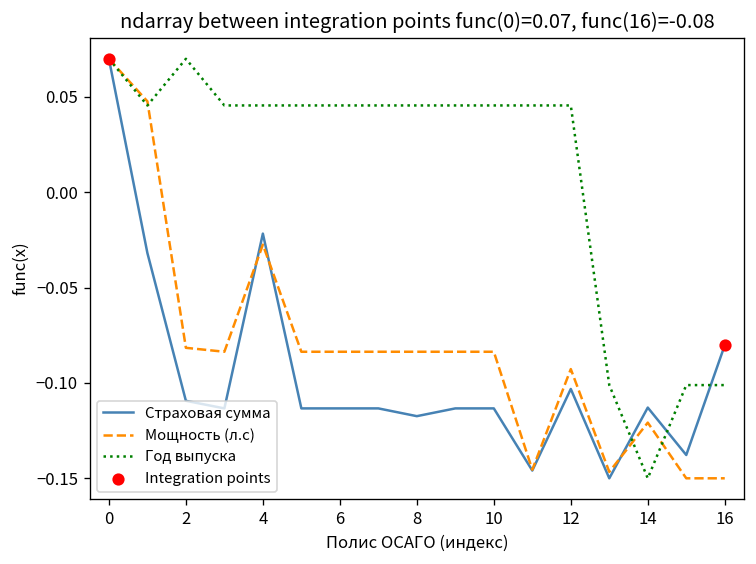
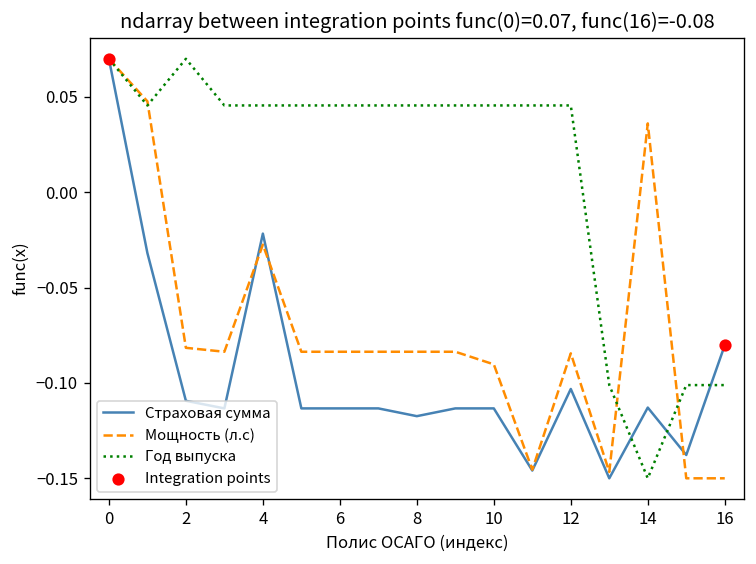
Мощность (л.с), 10: -0.084 -> -0.090
Мощность (л.с), 12: -0.093 -> -0.084
Мощность (л.с), 14: -0.121 -> 0.036
